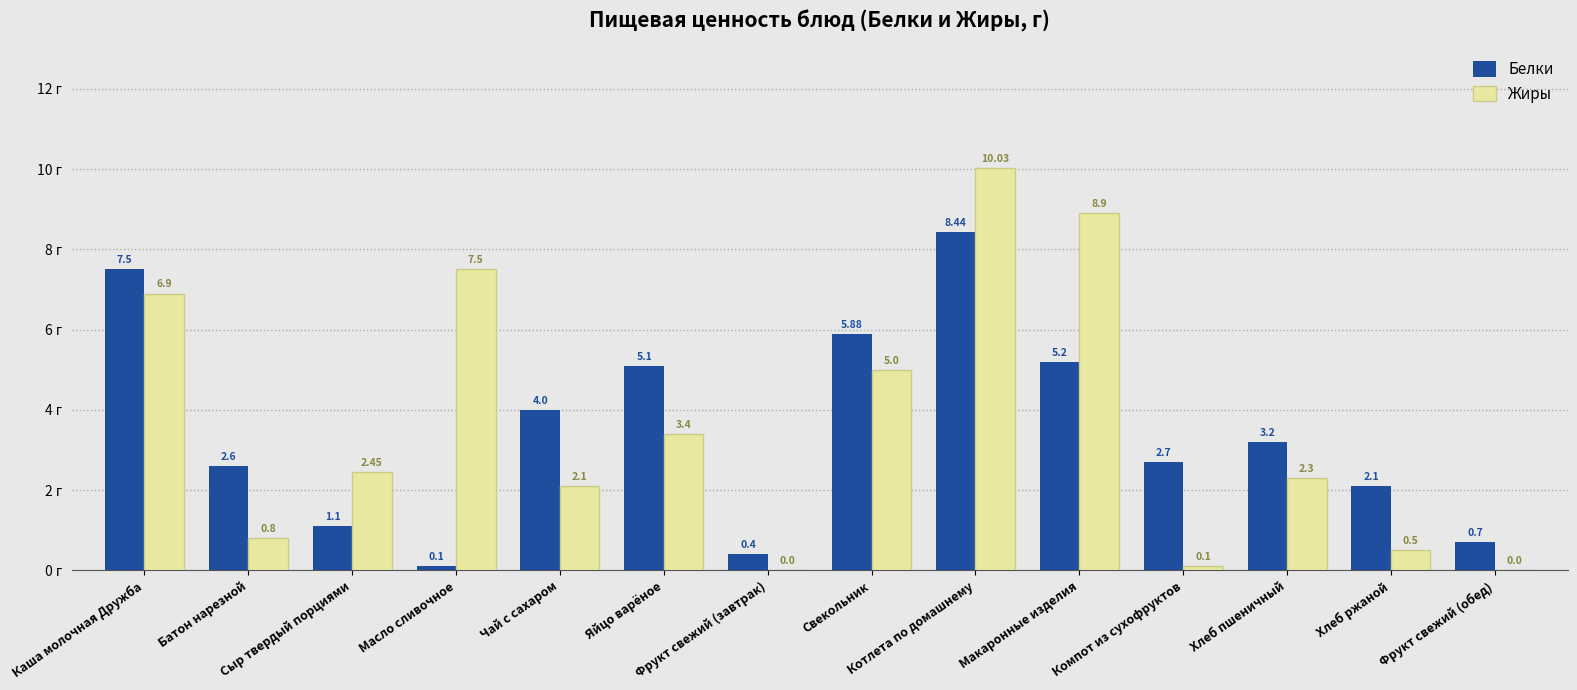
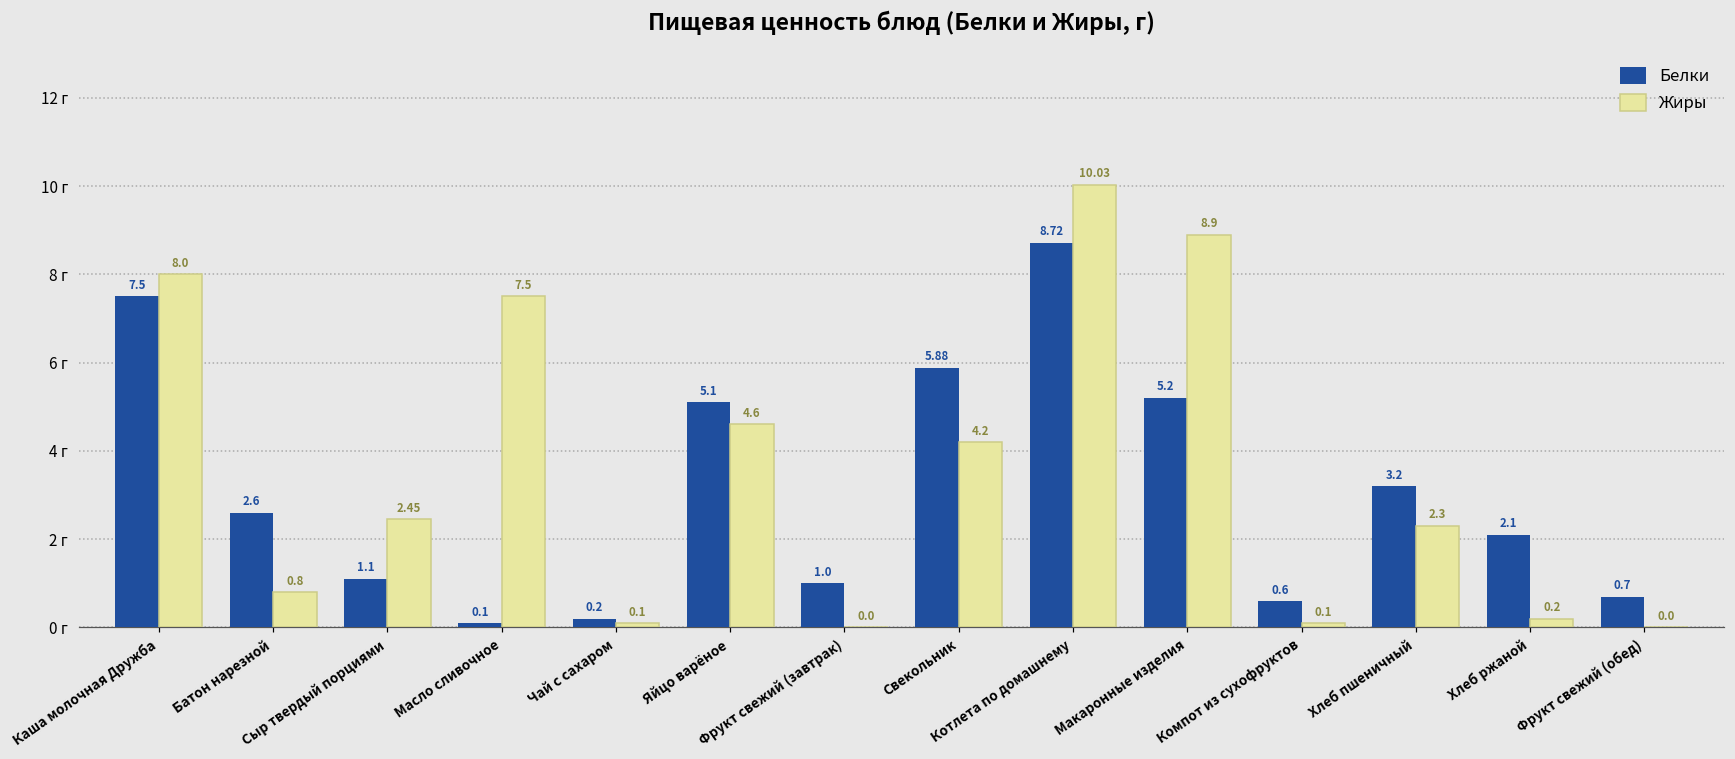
Жиры, Каша молочная Дружба: 6.9 -> 8.0
Белки, Чай с сахаром: 4.0 -> 0.2
Жиры, Чай с сахаром: 2.1 -> 0.1
Жиры, Яйцо варёное: 3.4 -> 4.6
Белки, Фрукт свежий (завтрак): 0.4 -> 1.0
Жиры, Свекольник: 5.0 -> 4.2
Белки, Котлета по домашнему: 8.44 -> 8.72
Белки, Компот из сухофруктов: 2.7 -> 0.6
Жиры, Хлеб ржаной: 0.5 -> 0.2
